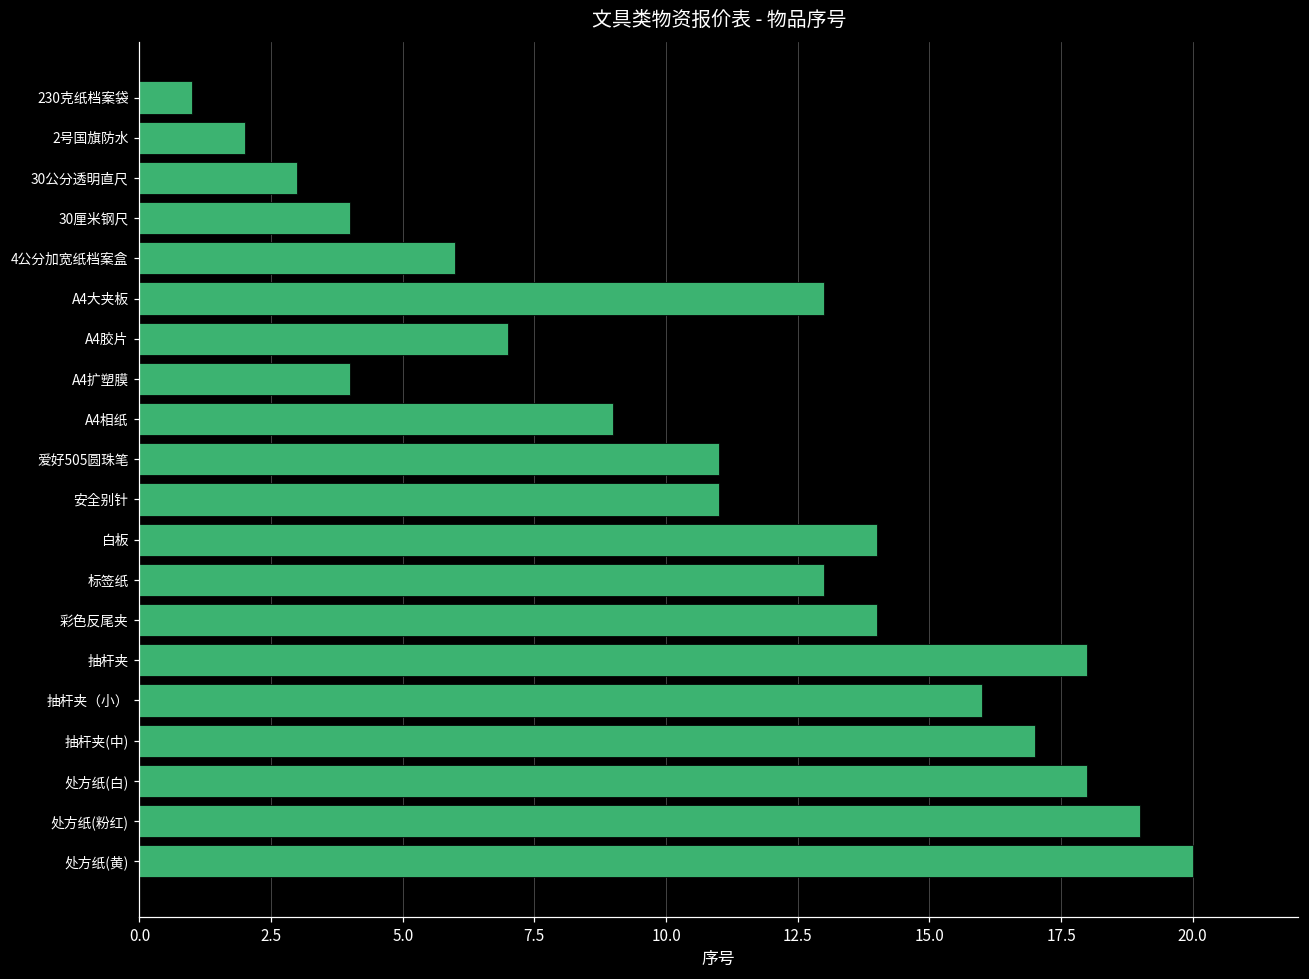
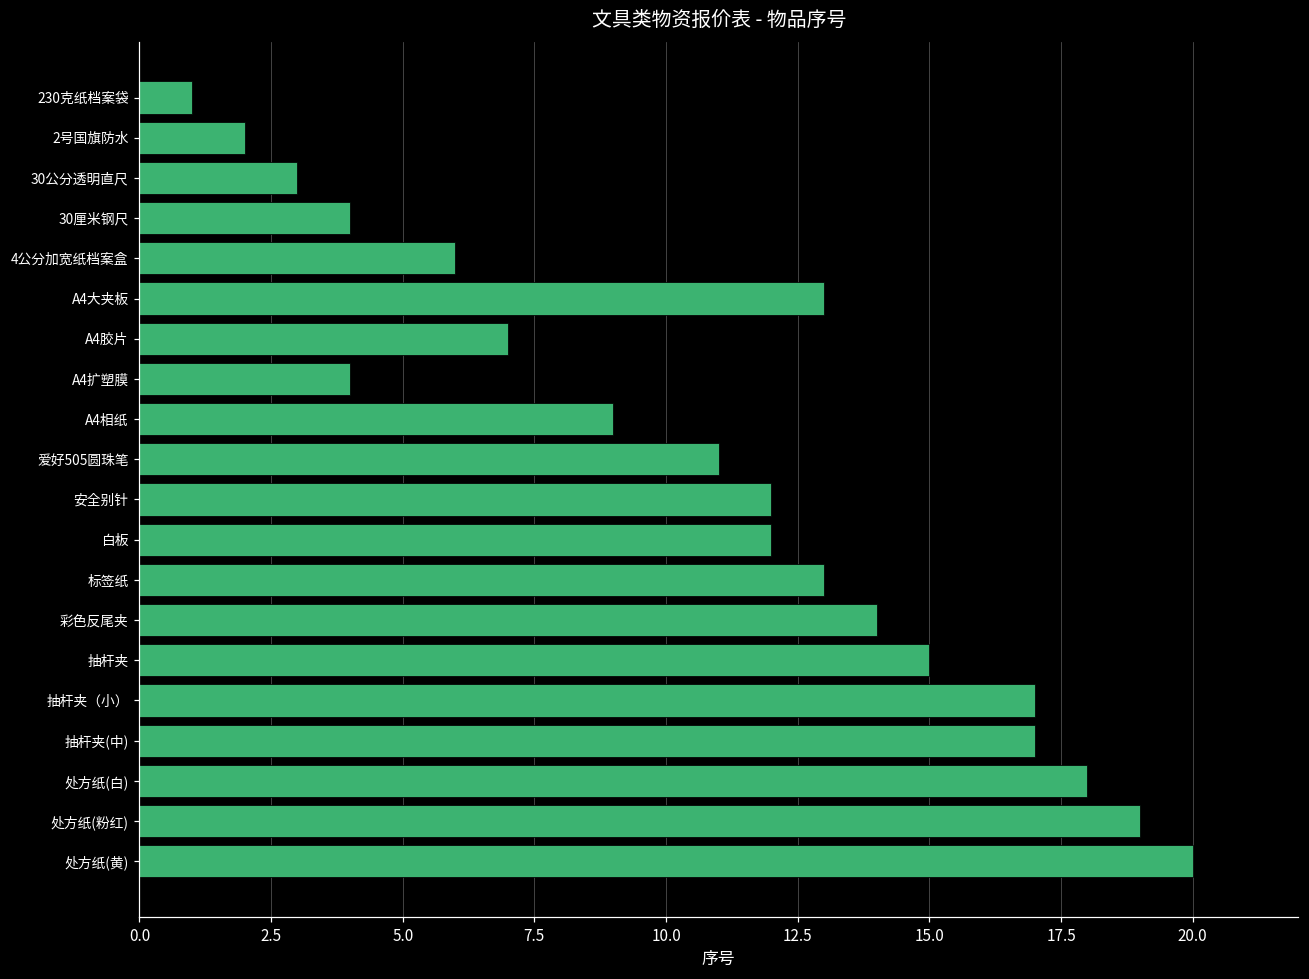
安全别针: 11 -> 12
白板: 14 -> 12
抽杆夹: 18 -> 15
抽杆夹（小）: 16 -> 17
